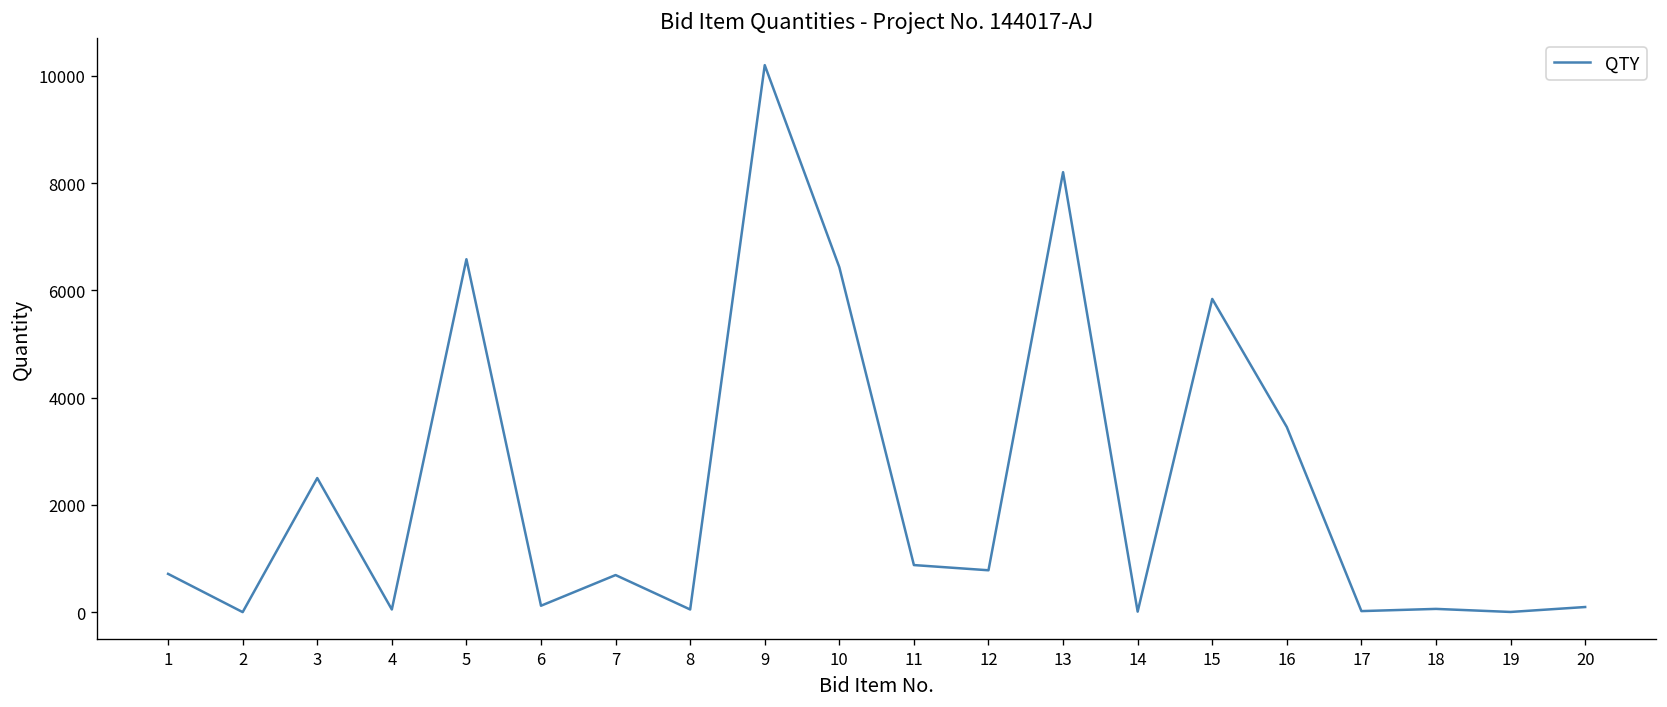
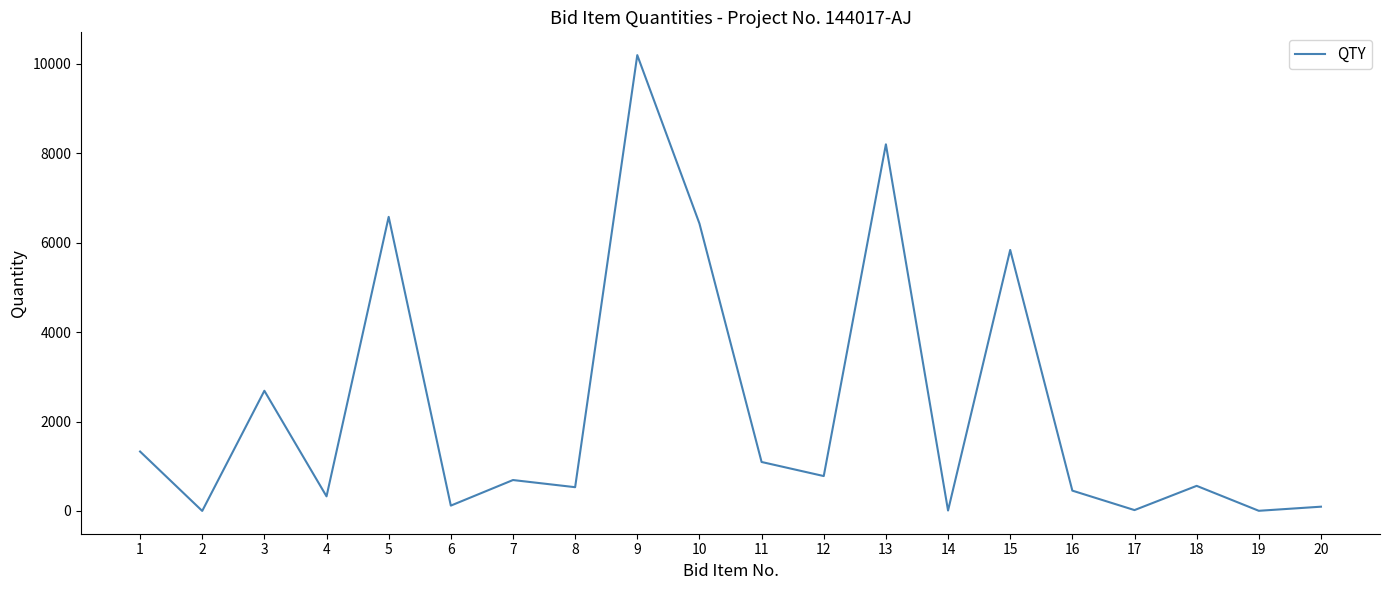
1: 700 -> 1300
3: 2500 -> 2700
4: 100 -> 300
8: 100 -> 500
11: 900 -> 1100
16: 3500 -> 500
18: 100 -> 600
